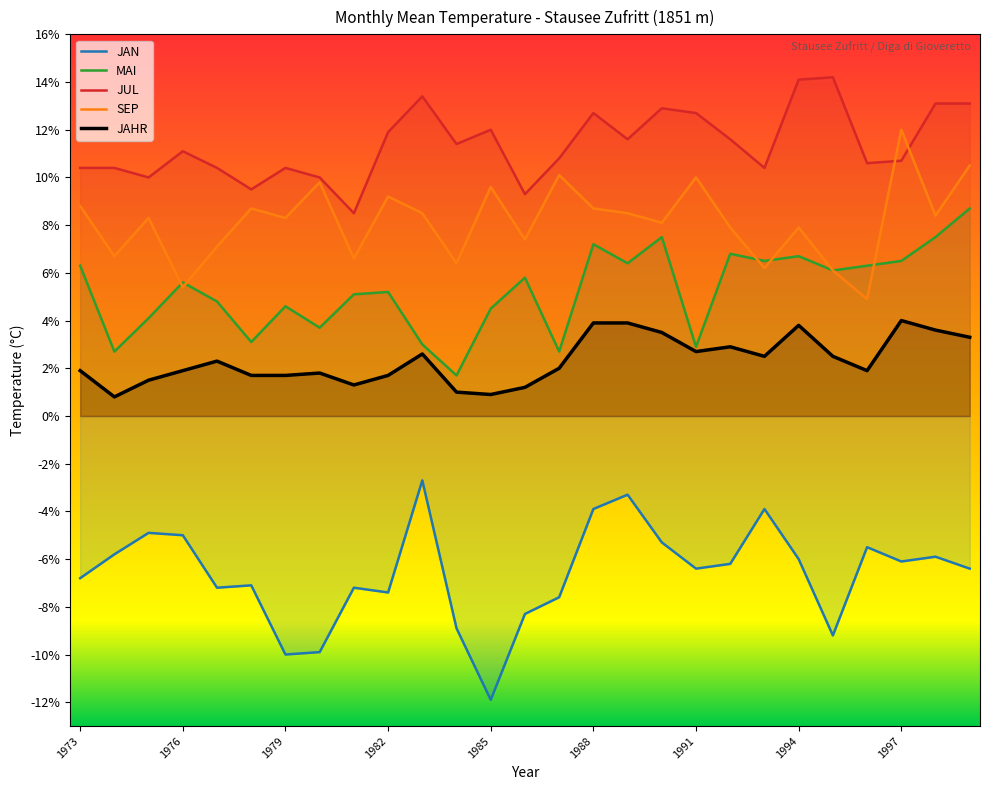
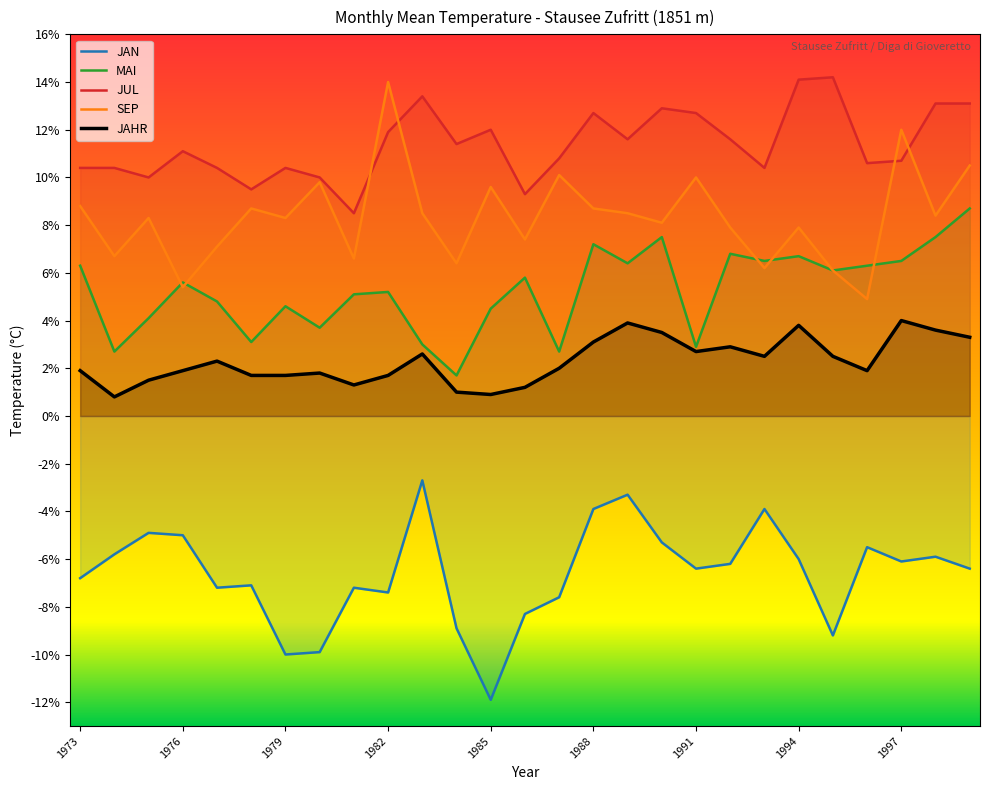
SEP, 1982: 9.2% -> 14.0%
JAHR, 1988: 3.9% -> 3.1%
